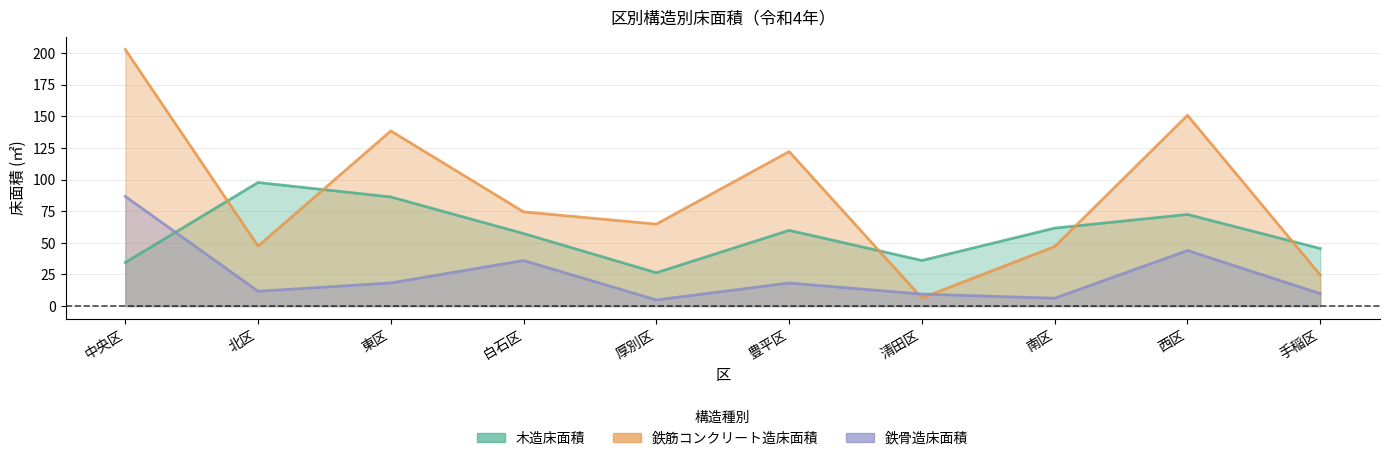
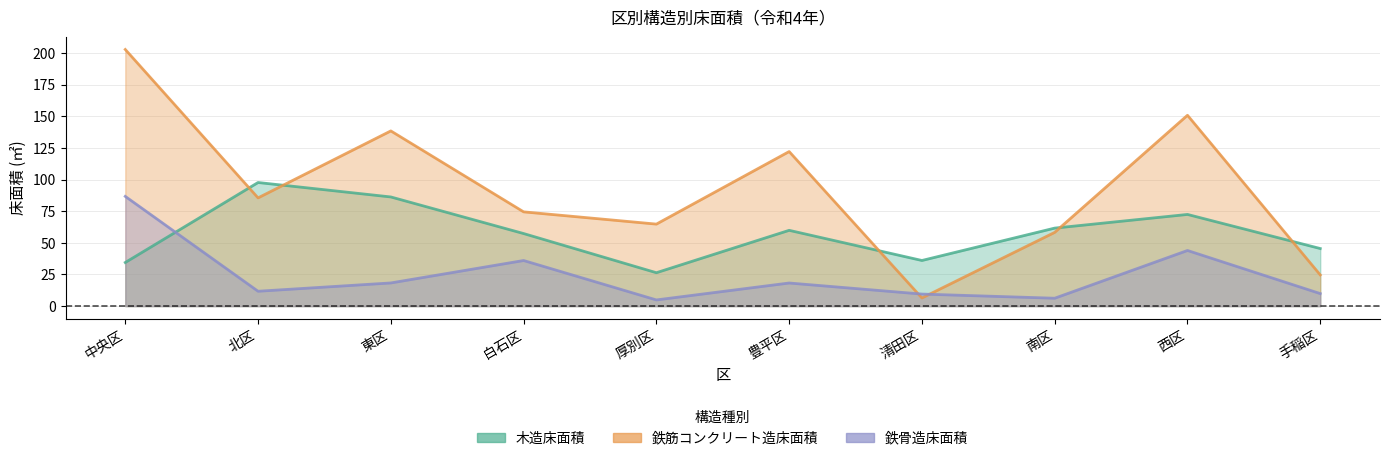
鉄筋コンクリート造床面積, 北区: 47 -> 86
鉄筋コンクリート造床面積, 南区: 47 -> 58
